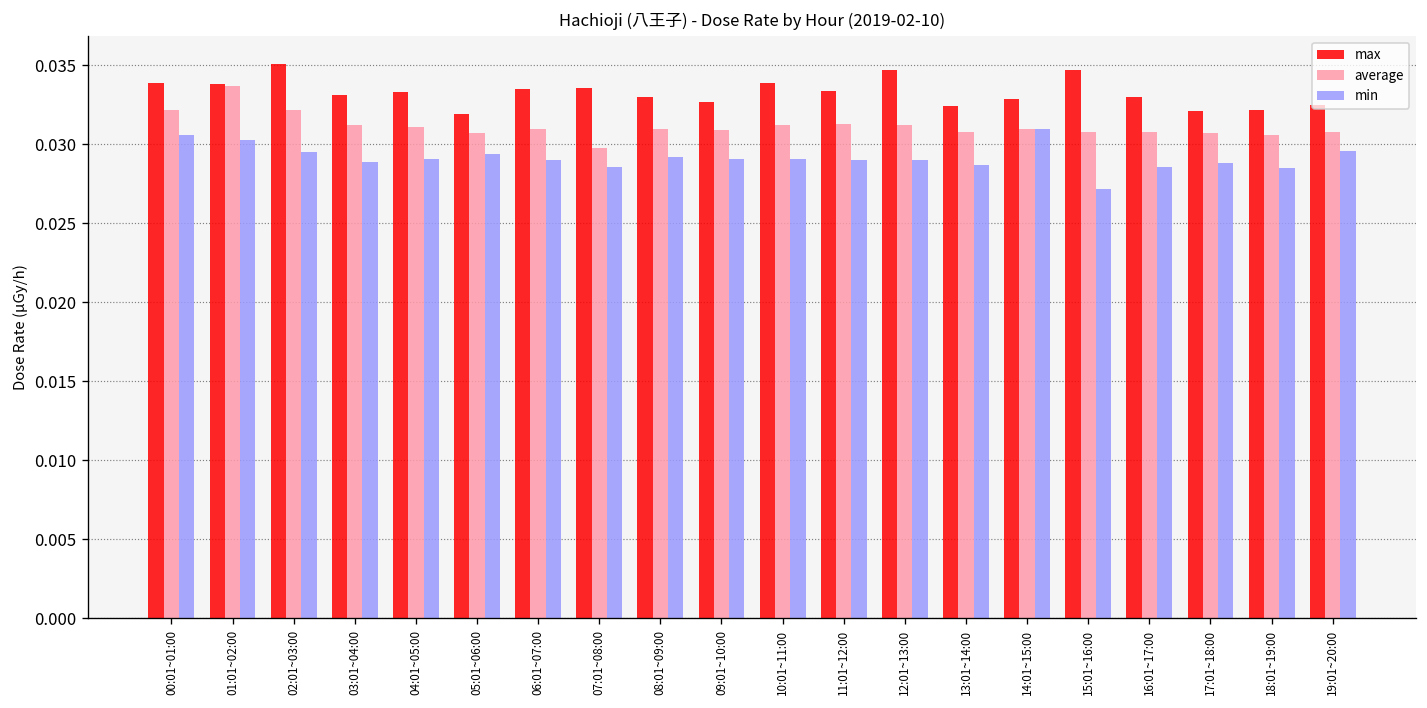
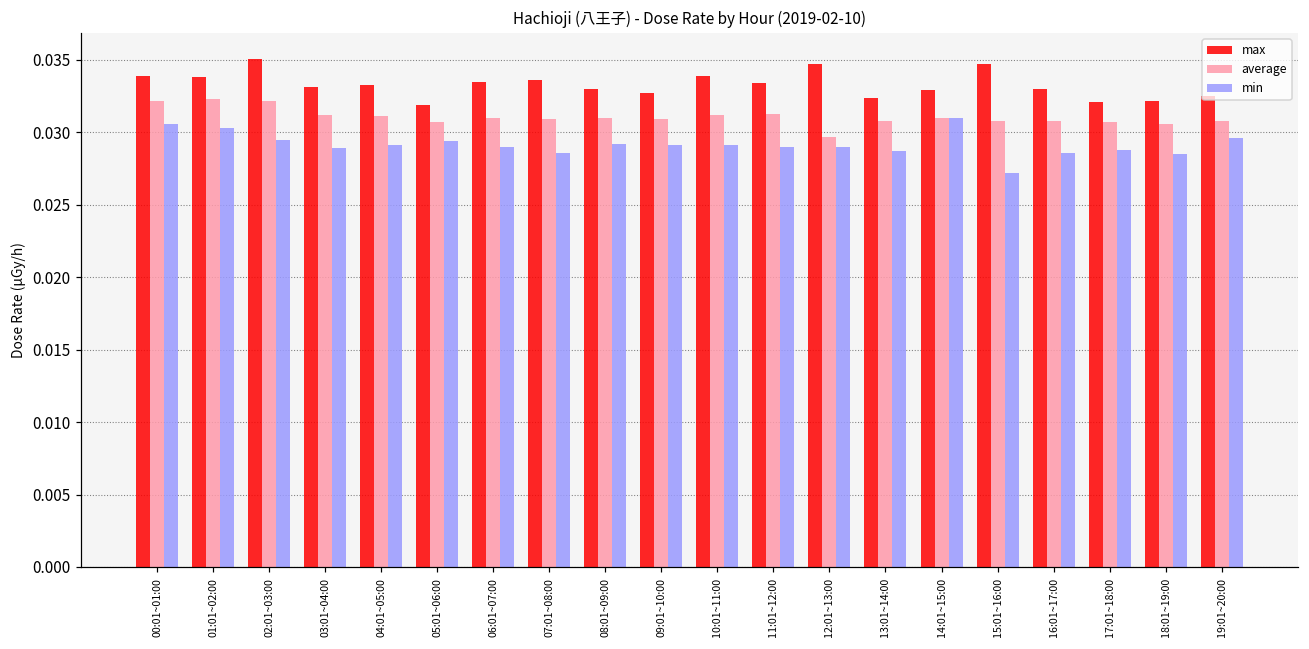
average, 01:01~02:00: 0.0337 -> 0.0323
average, 07:01~08:00: 0.0298 -> 0.0309
average, 12:01~13:00: 0.0312 -> 0.0297
